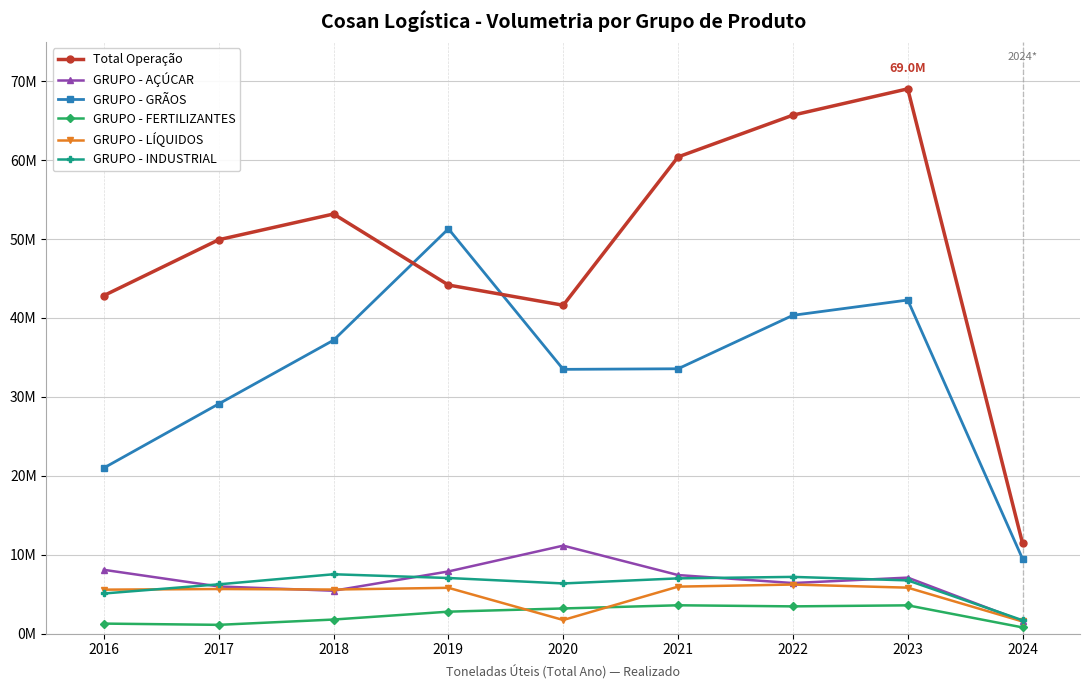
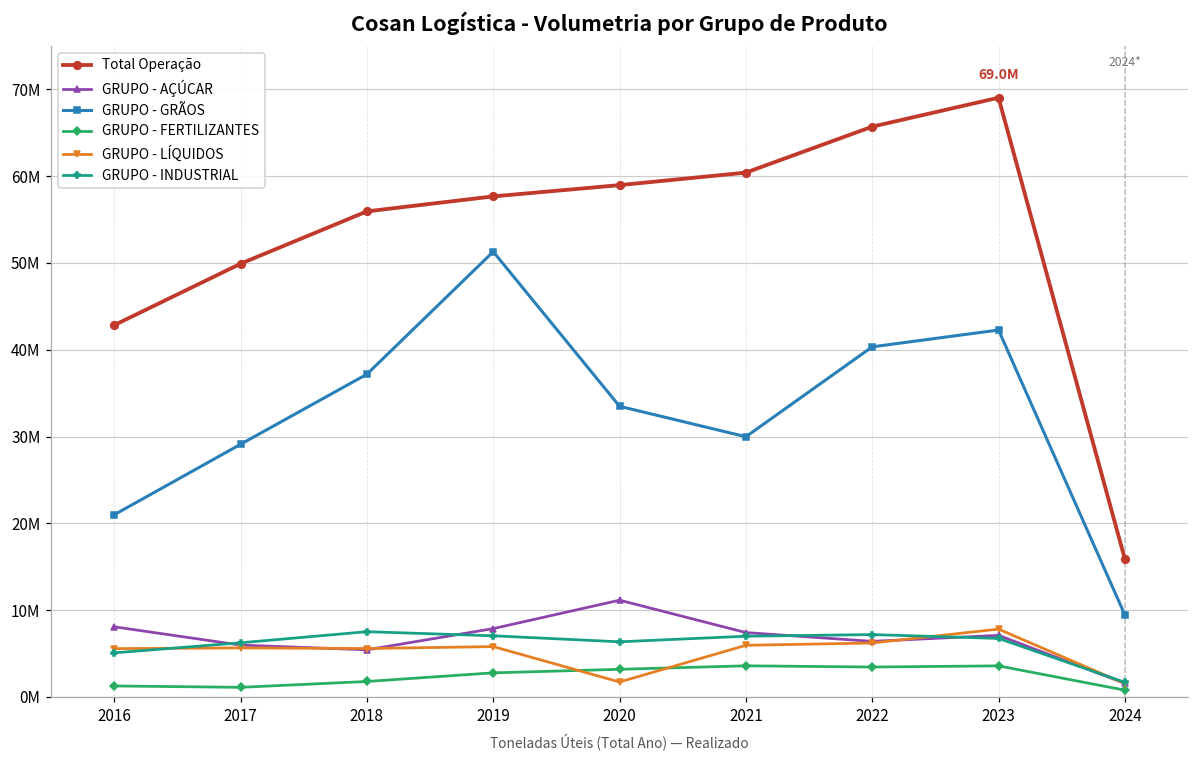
Total Operação, 2018: 53000000 -> 56000000
Total Operação, 2019: 44000000 -> 58000000
Total Operação, 2020: 42000000 -> 59000000
GRUPO - GRÃOS, 2021: 34000000 -> 30000000
GRUPO - LÍQUIDOS, 2023: 6000000 -> 8000000
Total Operação, 2024: 11000000 -> 16000000
